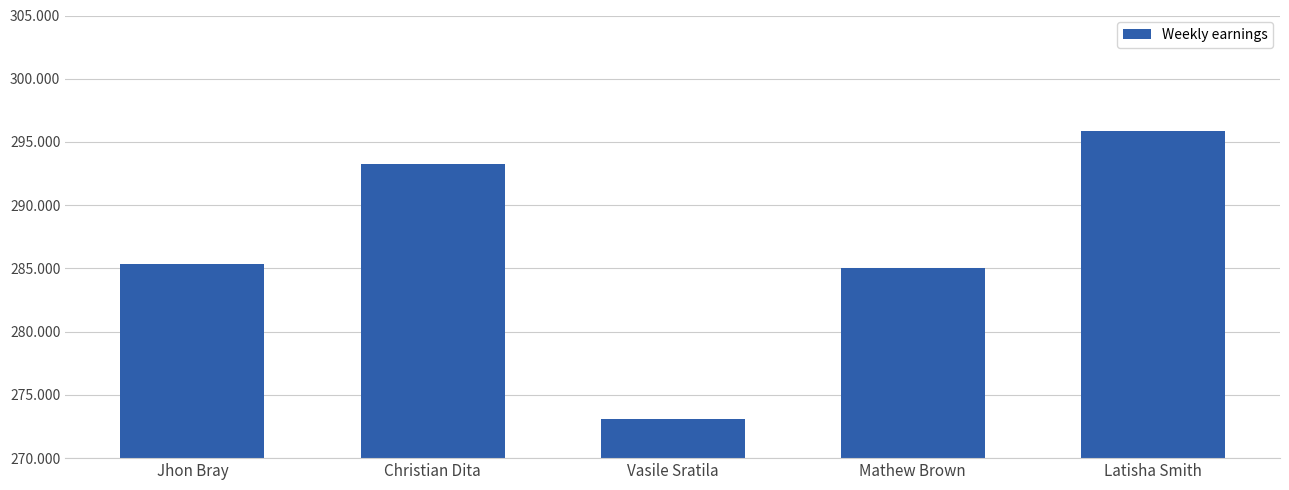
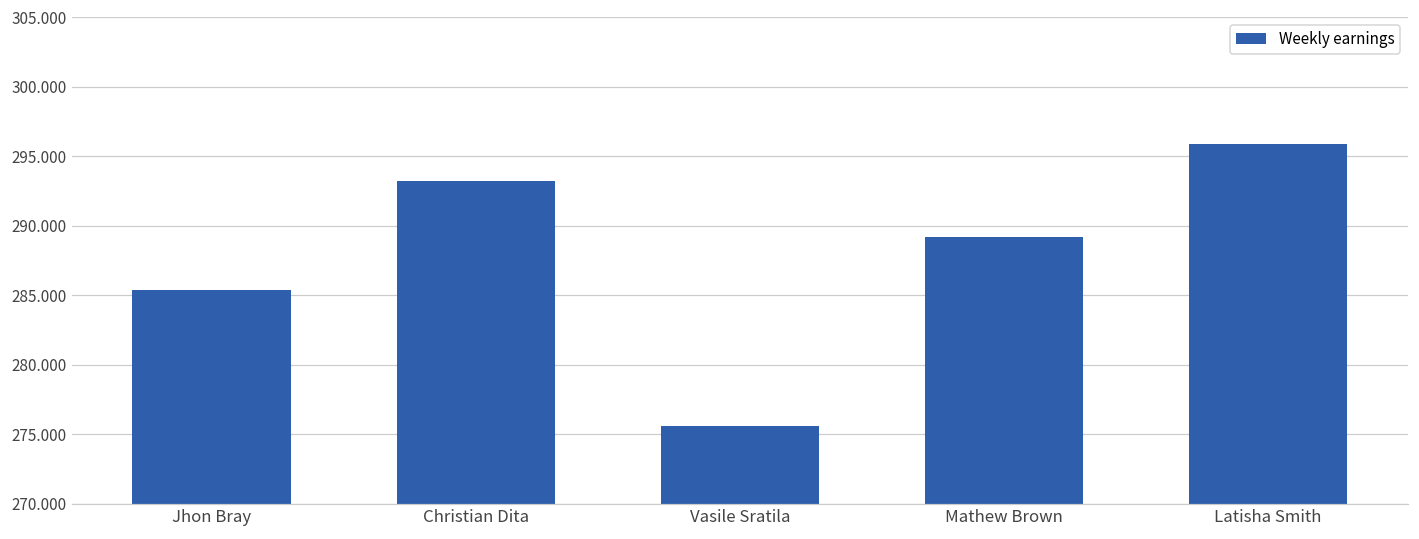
Vasile Sratila: 273.1 -> 275.6
Mathew Brown: 285.0 -> 289.2
